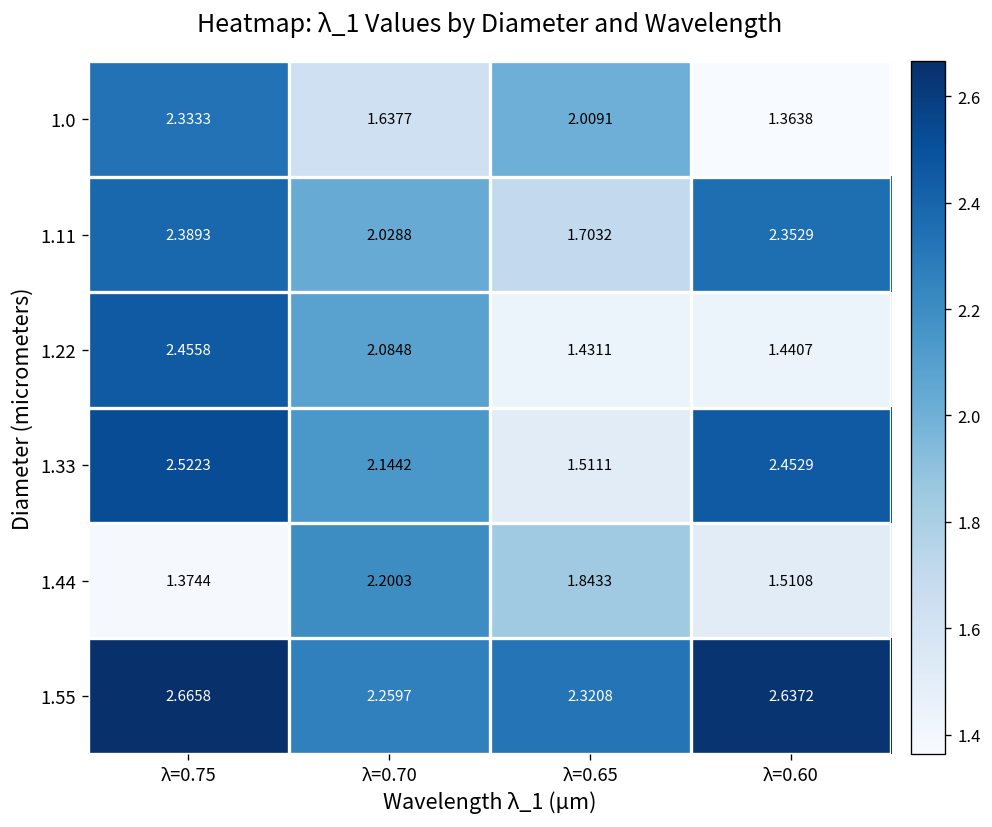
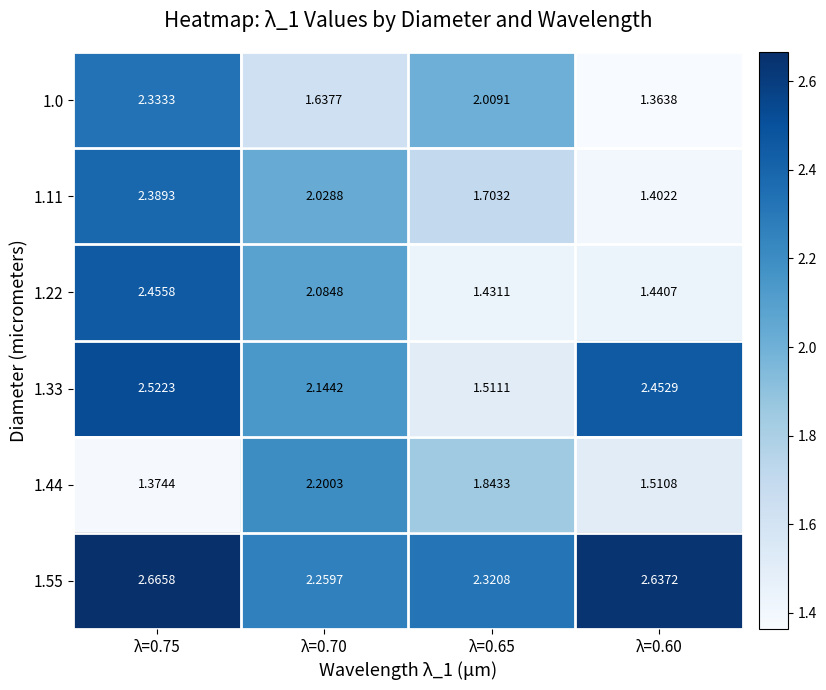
1.11, λ=0.60: 2.3529 -> 1.4022
